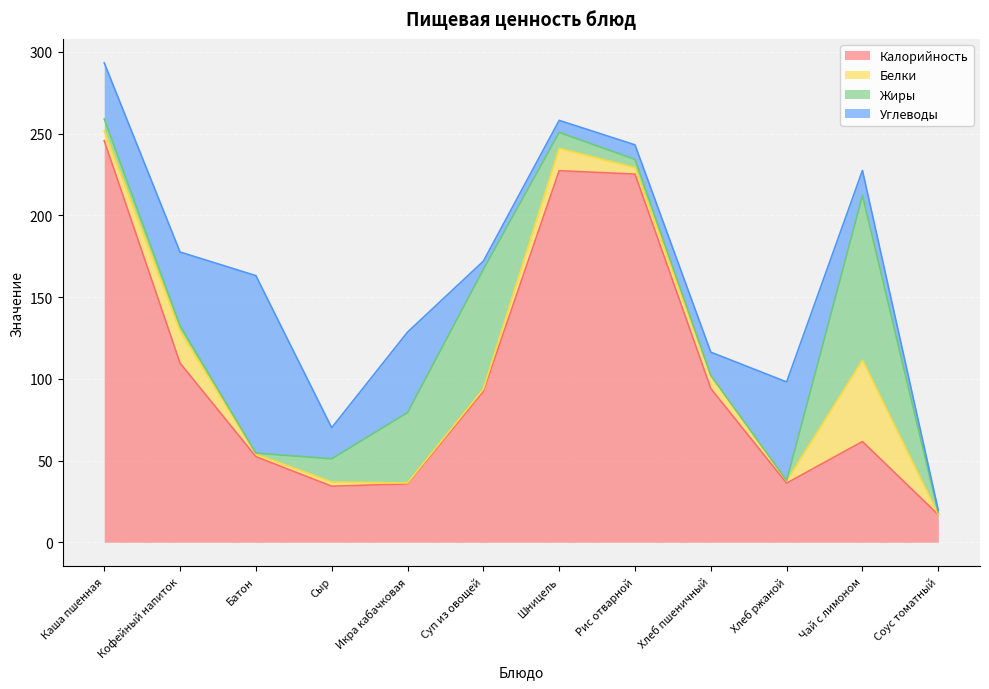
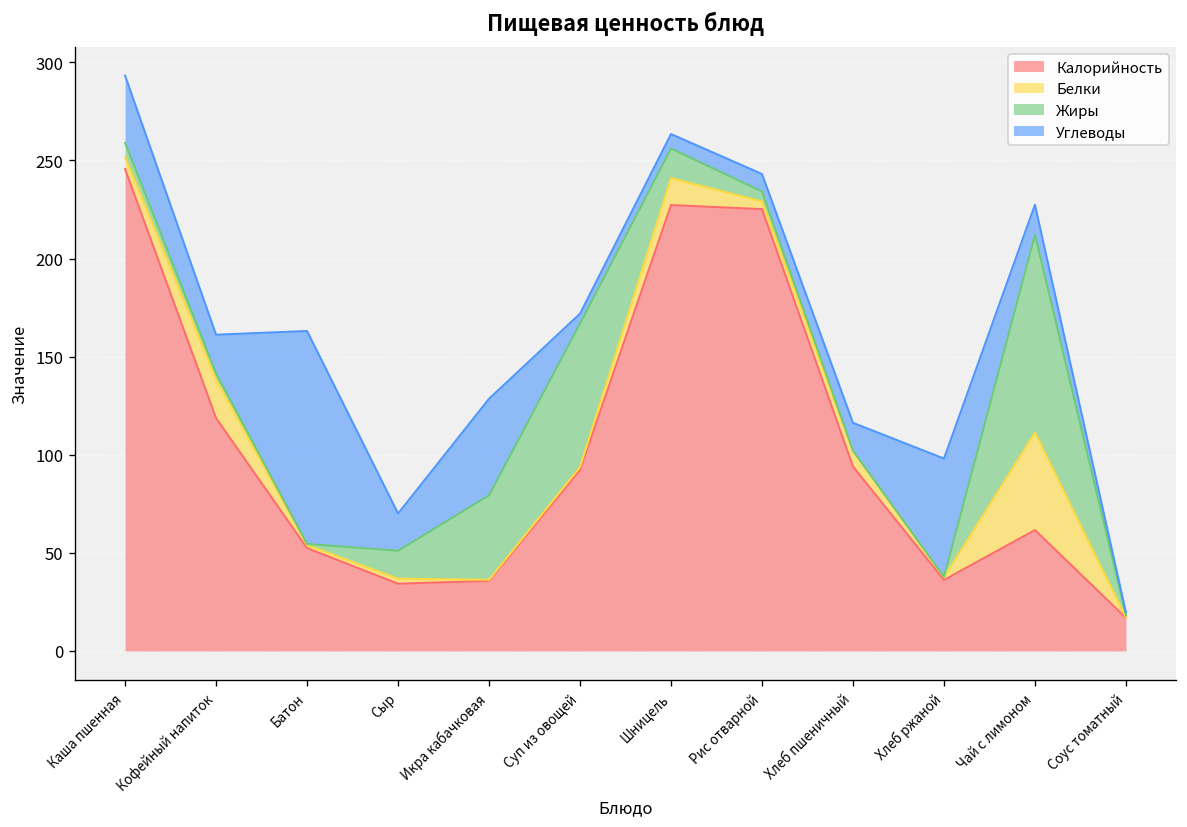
Калорийность, Кофейный напиток: 110 -> 119
Углеводы, Кофейный напиток: 45 -> 20
Жиры, Шницель: 10 -> 15
